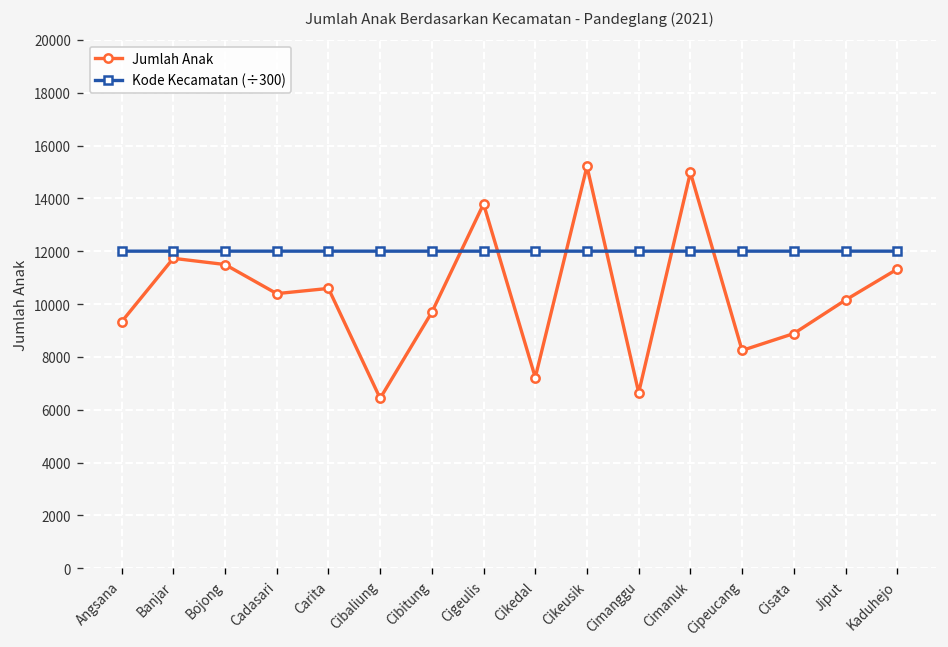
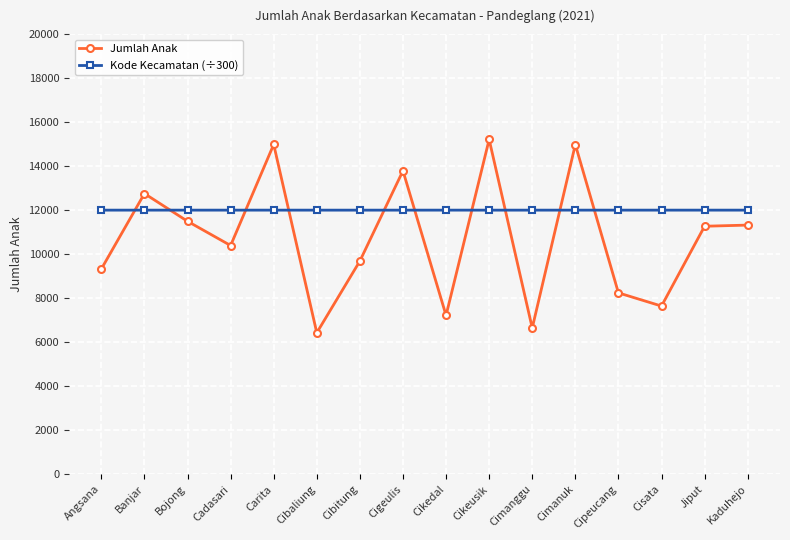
Jumlah Anak, Banjar: 11700 -> 12800
Jumlah Anak, Carita: 10600 -> 15000
Jumlah Anak, Cisata: 8900 -> 7600
Jumlah Anak, Jiput: 10200 -> 11300
